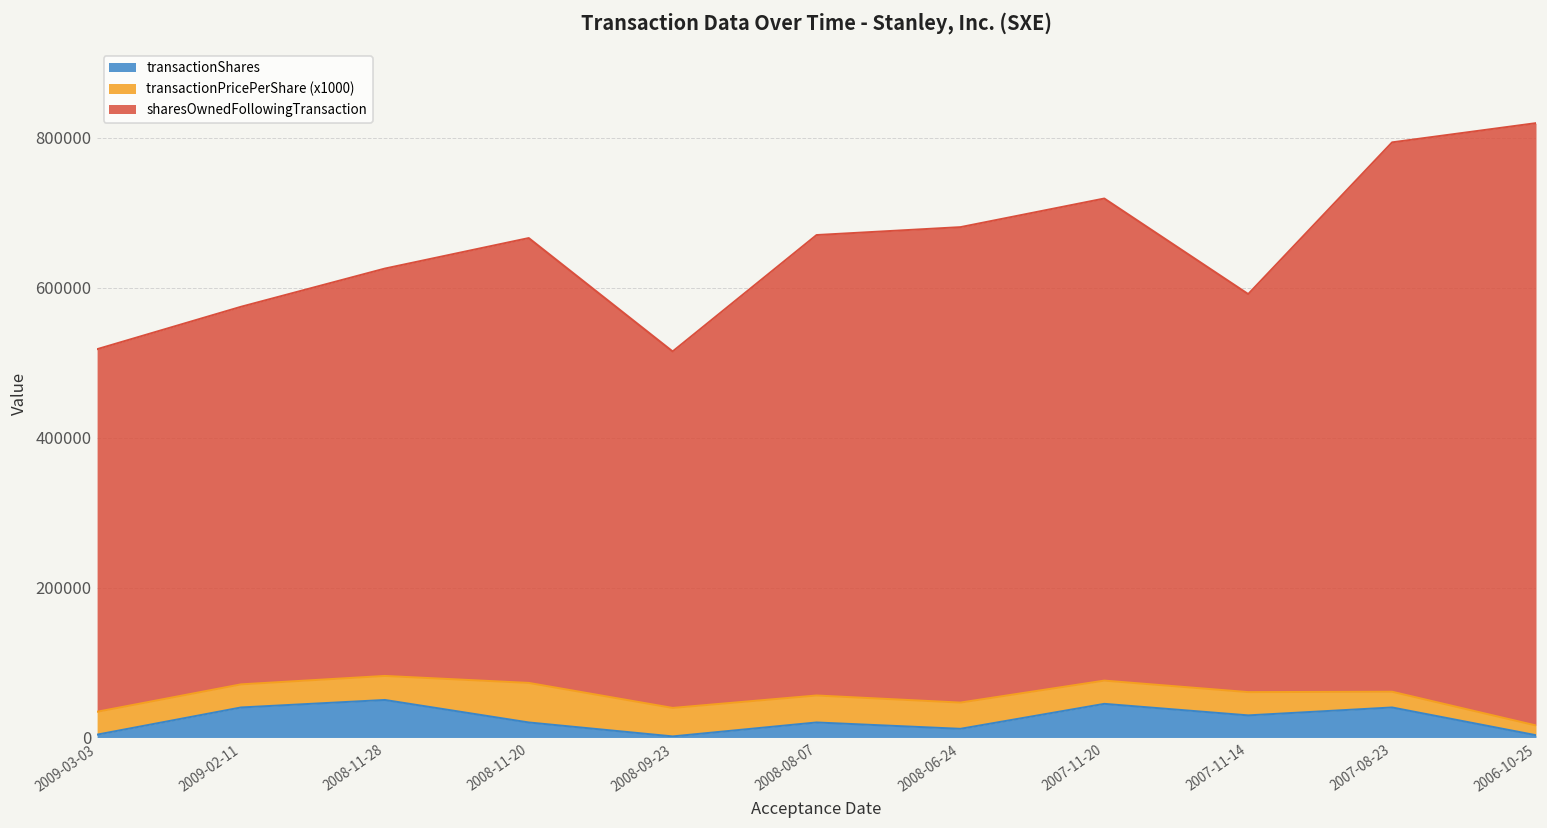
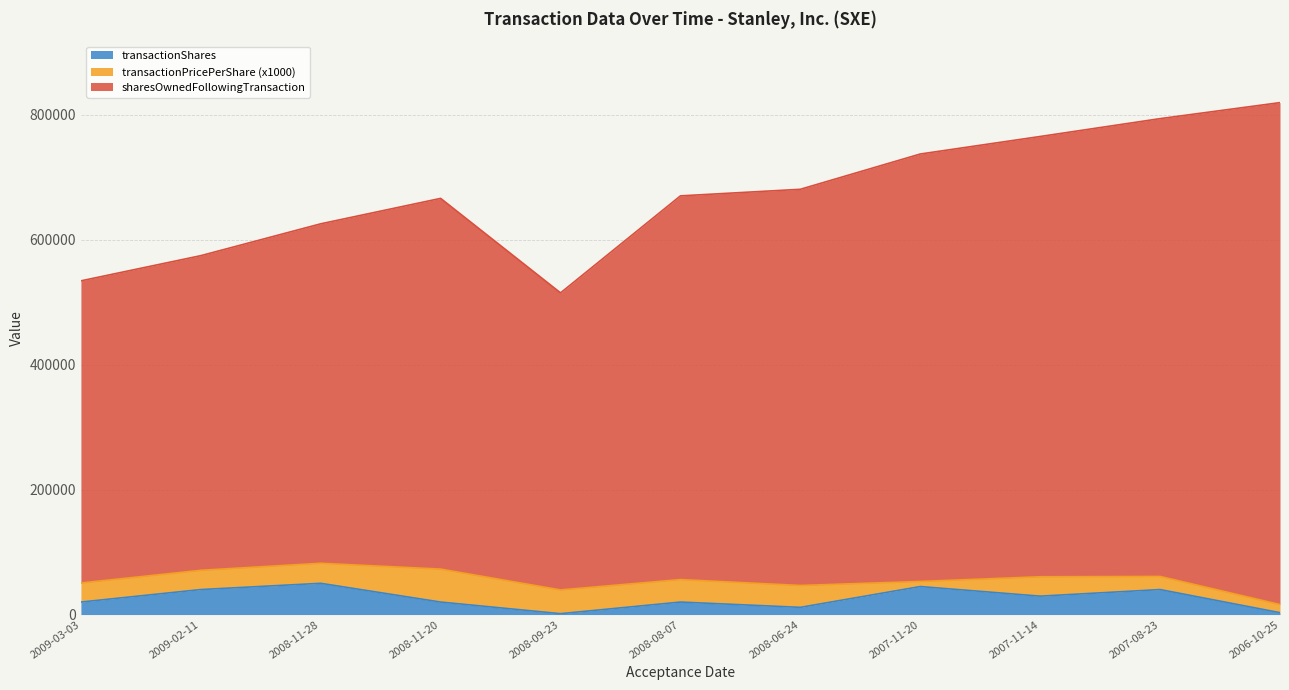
transactionShares, 2009-03-03: 0 -> 20000
transactionPricePerShare (x1000), 2007-11-20: 30000 -> 10000
sharesOwnedFollowingTransaction, 2007-11-20: 640000 -> 680000
sharesOwnedFollowingTransaction, 2007-11-14: 530000 -> 700000
